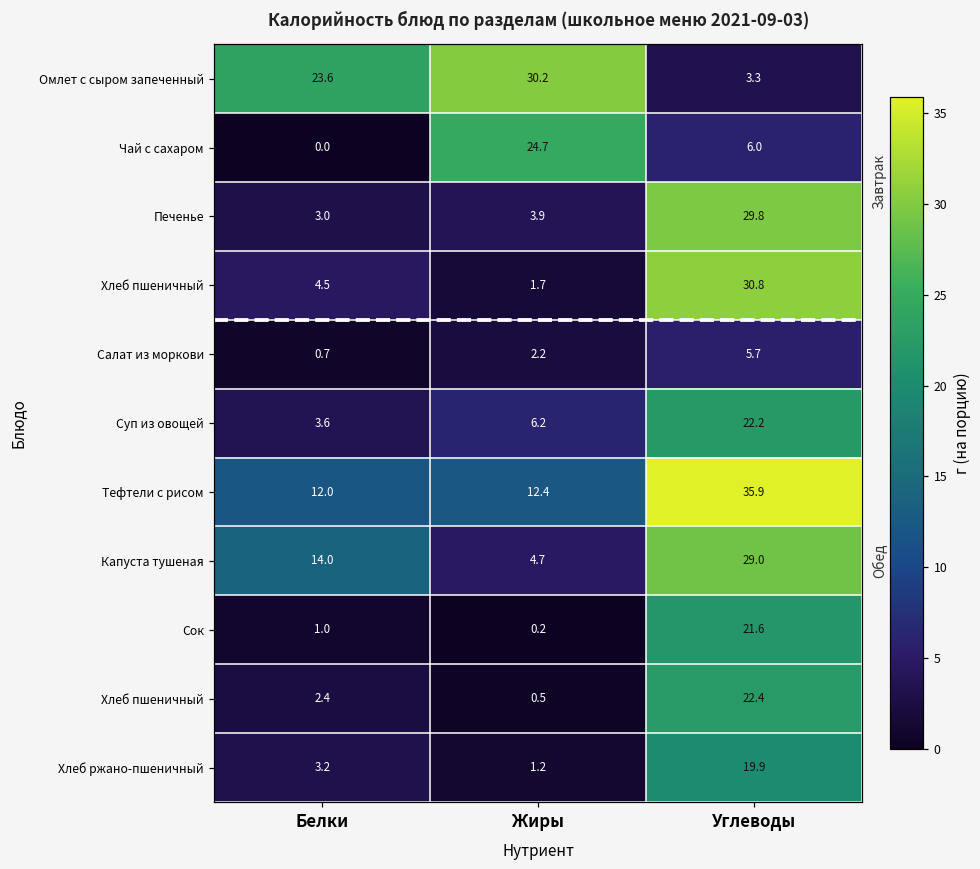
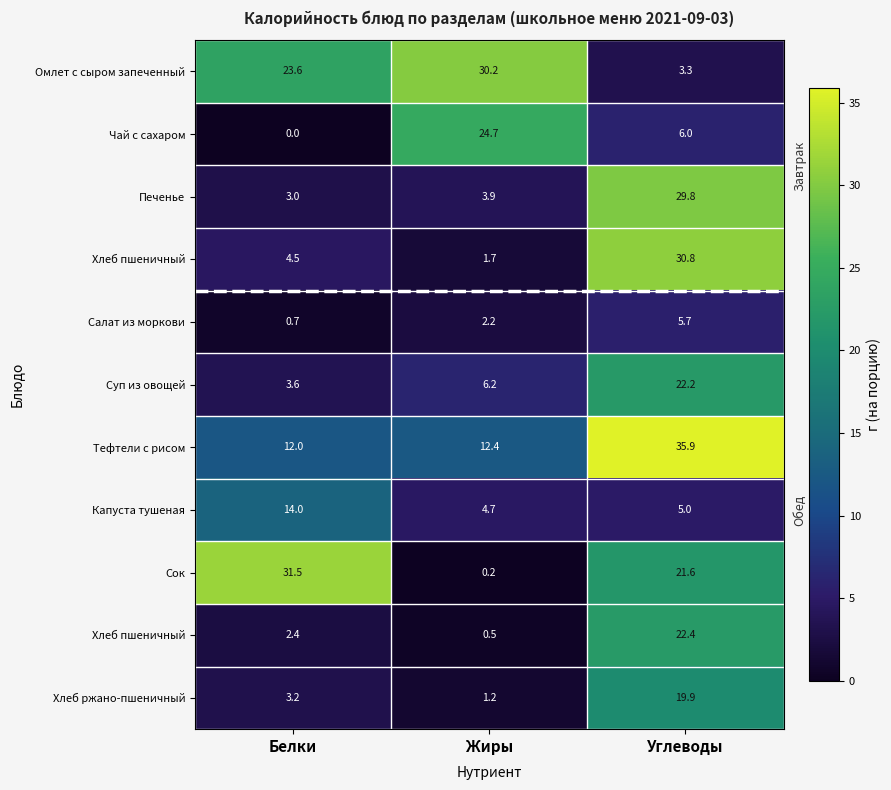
Капуста тушеная, Углеводы: 29.0 -> 5.0
Сок, Белки: 1.0 -> 31.5
